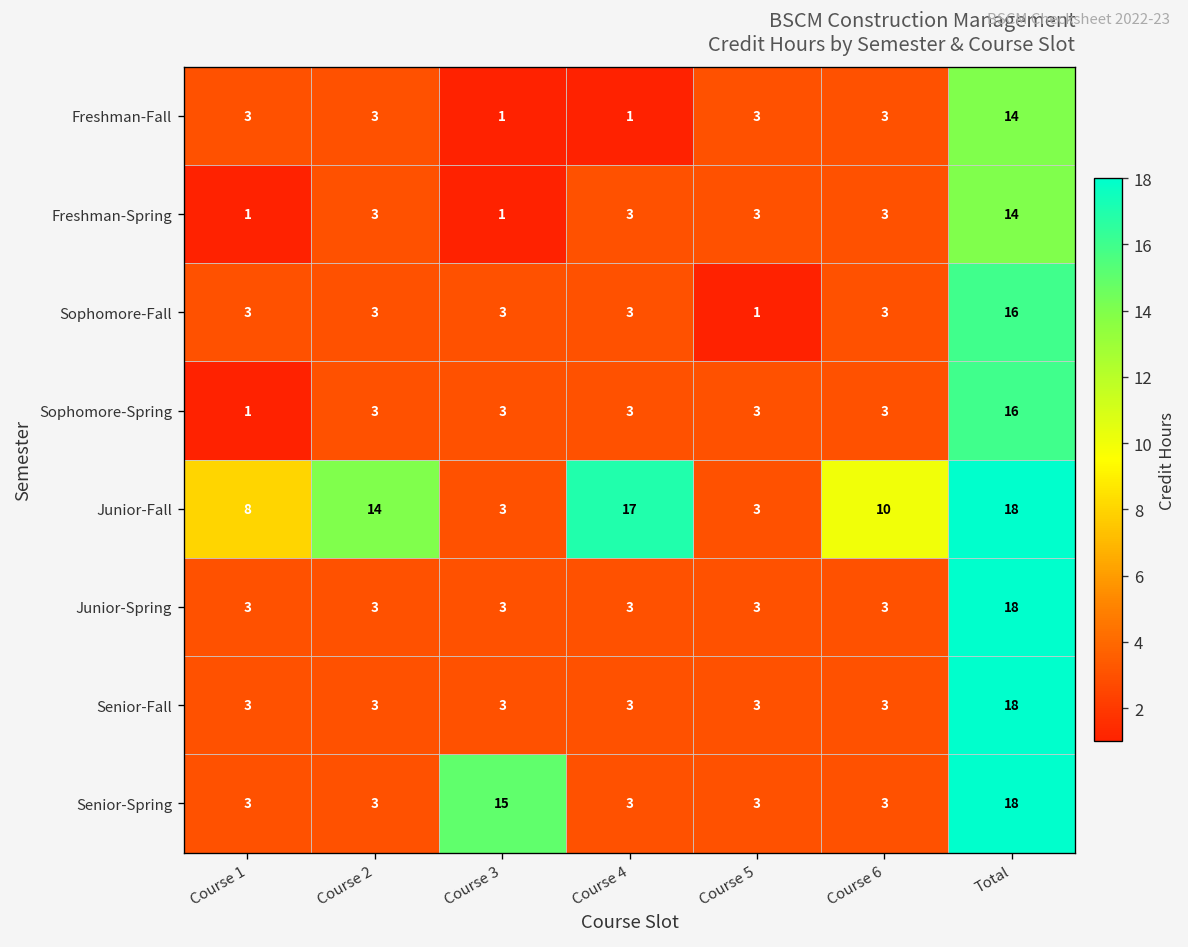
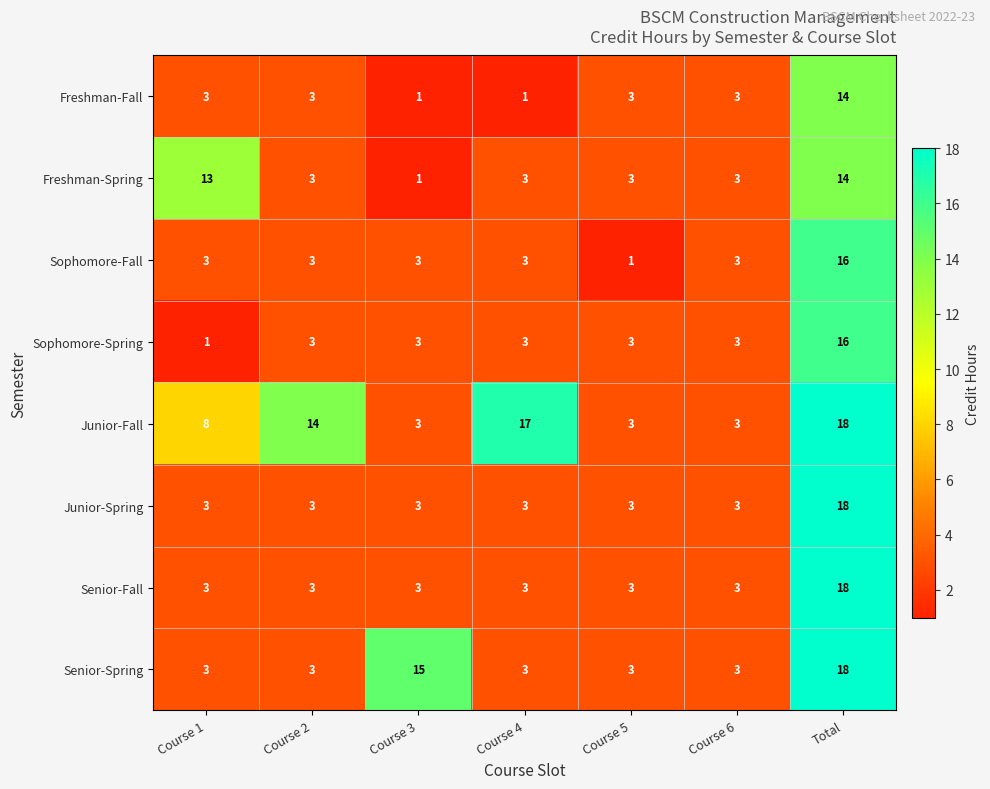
Freshman-Spring, Course 1: 1 -> 13
Junior-Fall, Course 6: 10 -> 3
